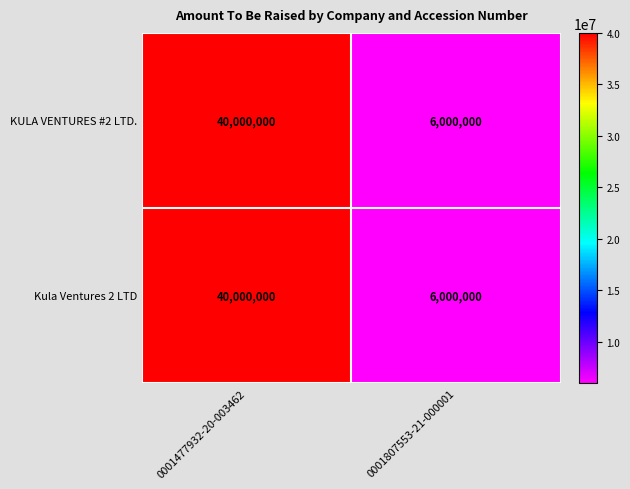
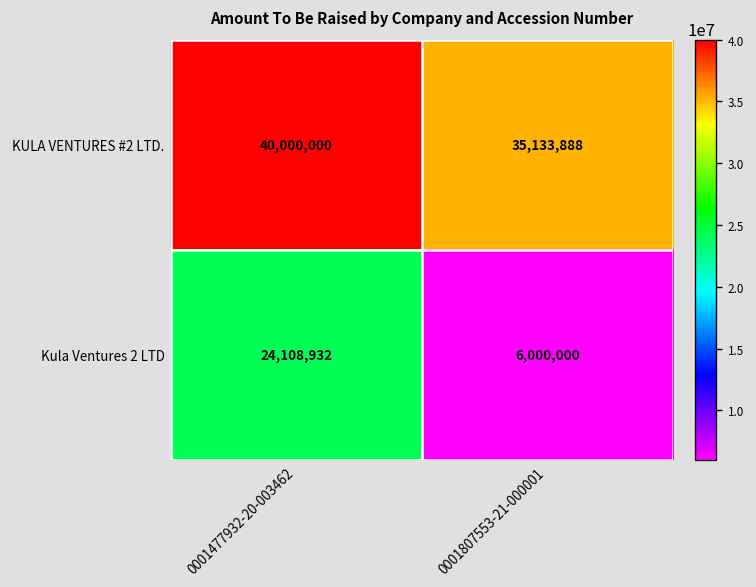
KULA VENTURES #2 LTD., 0001807553-21-000001: 6,000,000 -> 35,133,888
Kula Ventures 2 LTD, 0001477932-20-003462: 40,000,000 -> 24,108,932
